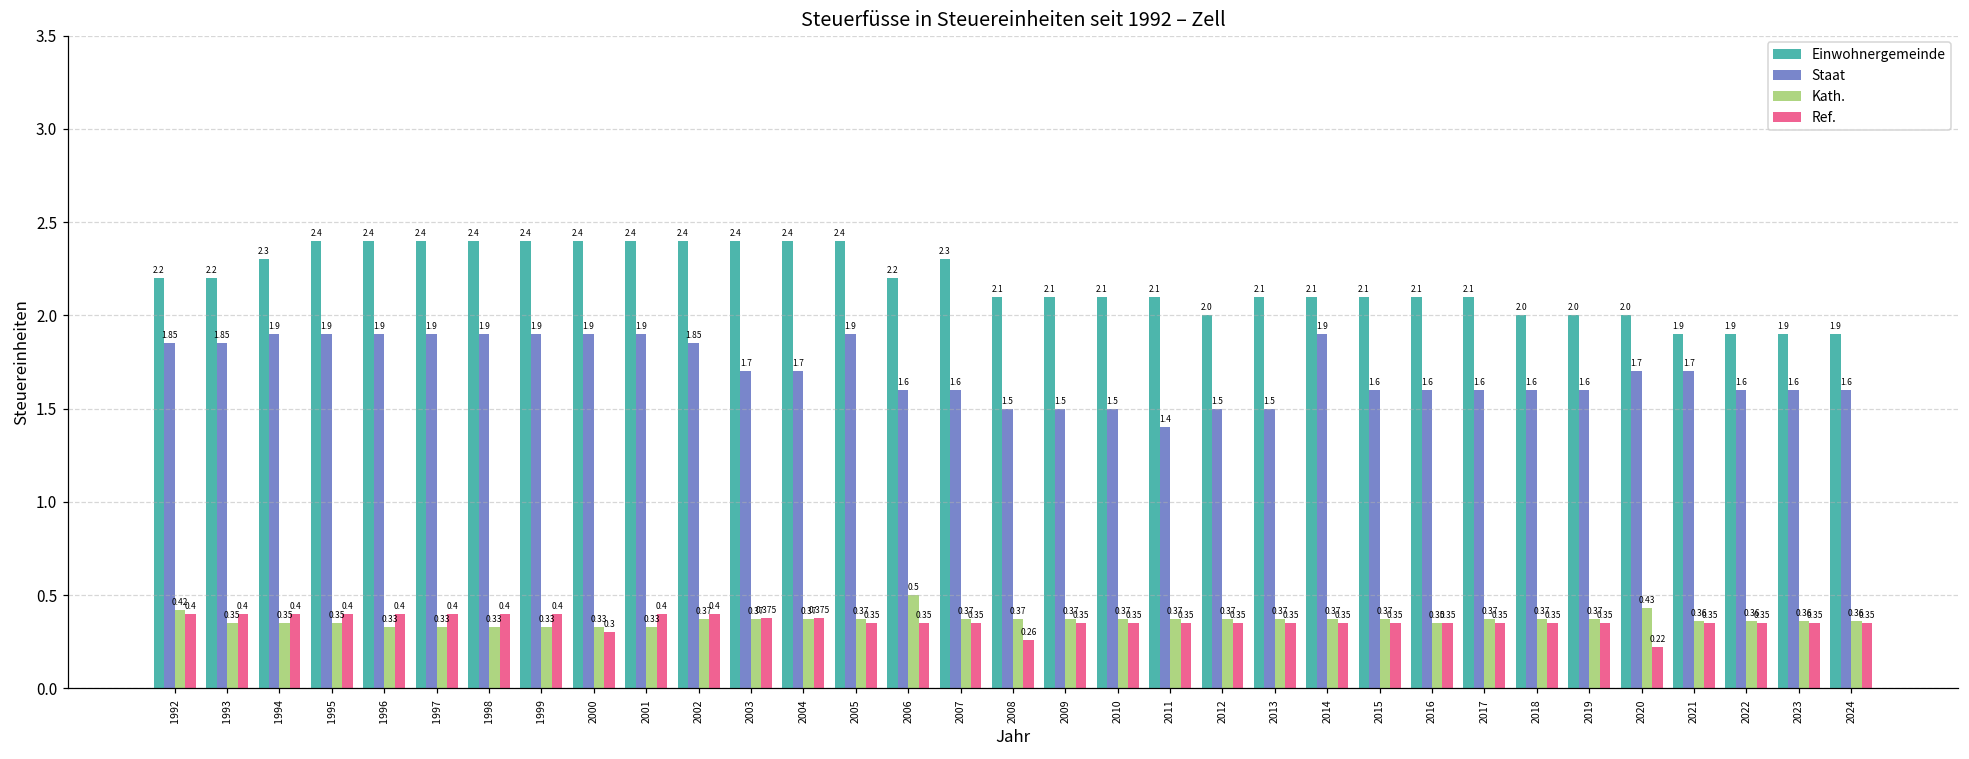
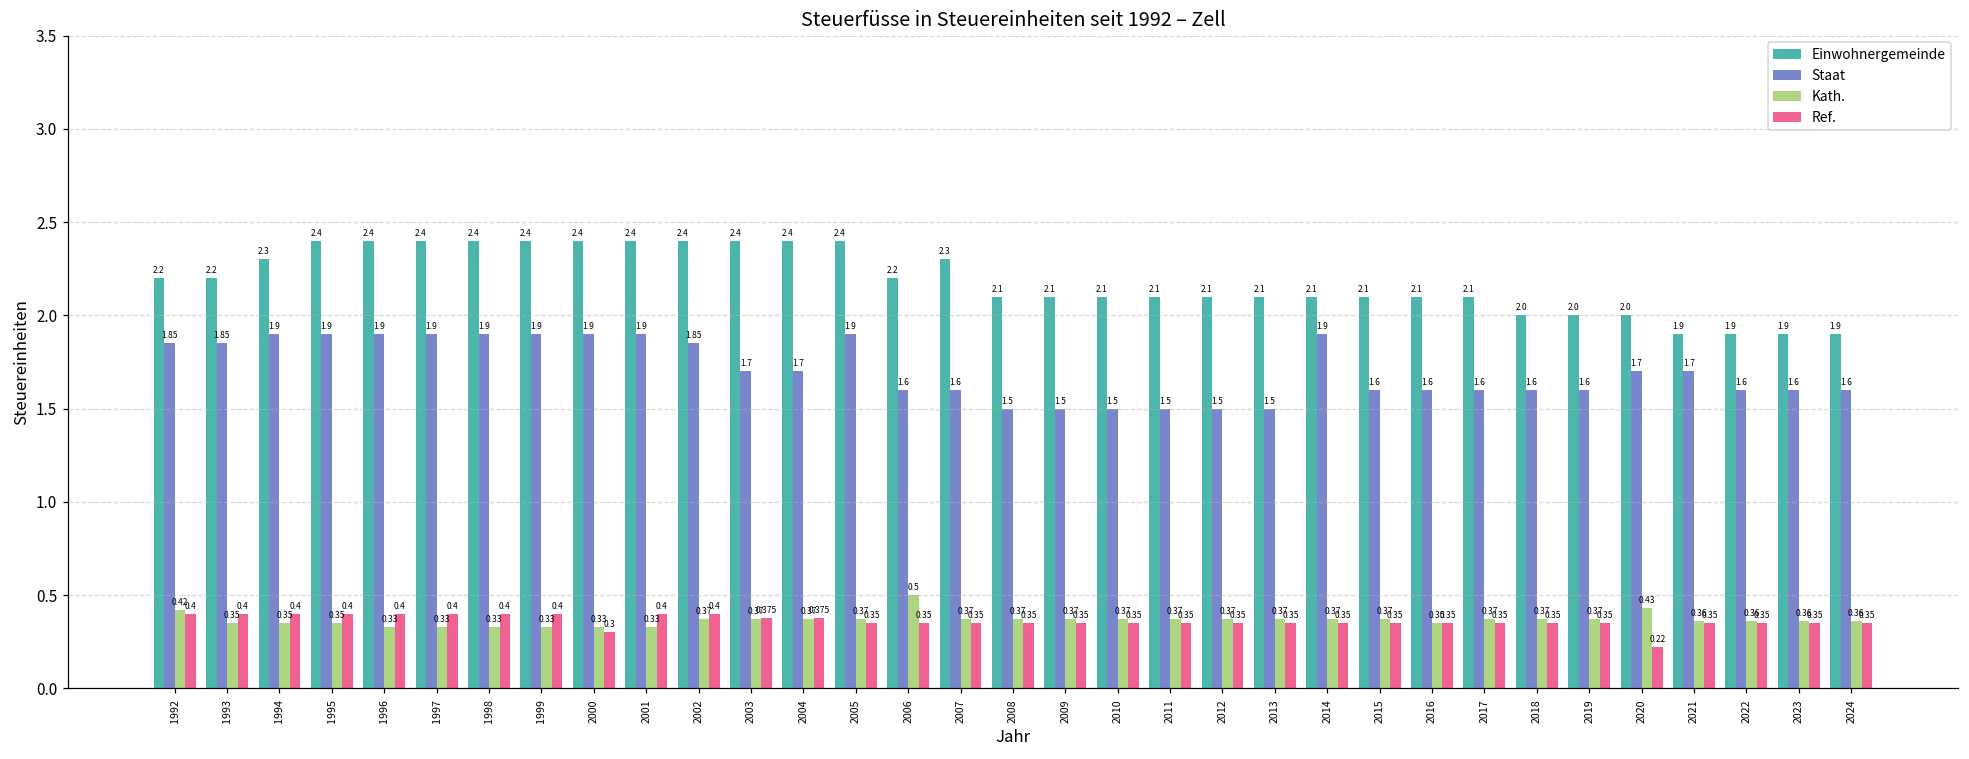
Ref., 2008: 0.26 -> 0.35
Staat, 2011: 1.4 -> 1.5
Einwohnergemeinde, 2012: 2.0 -> 2.1
